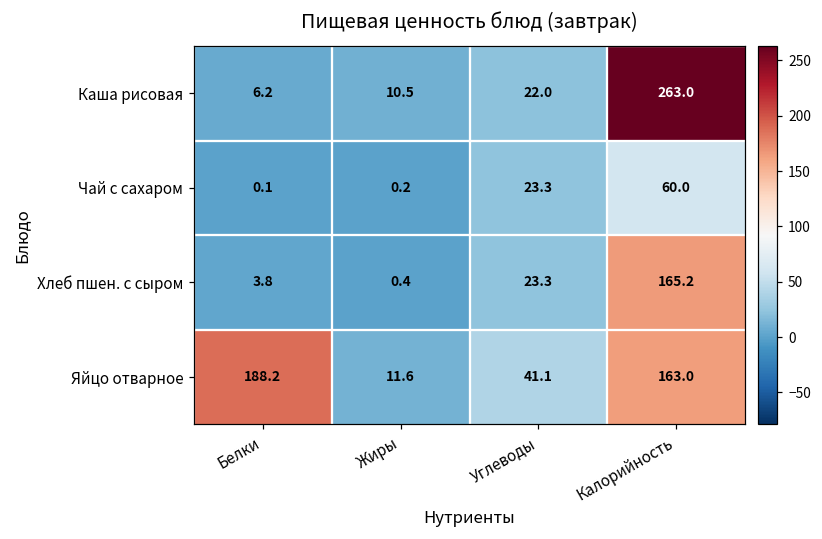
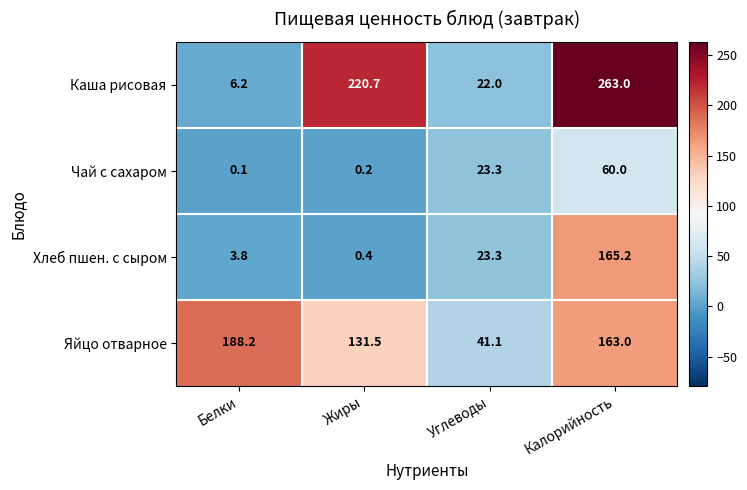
Каша рисовая, Жиры: 10.5 -> 220.7
Яйцо отварное, Жиры: 11.6 -> 131.5
